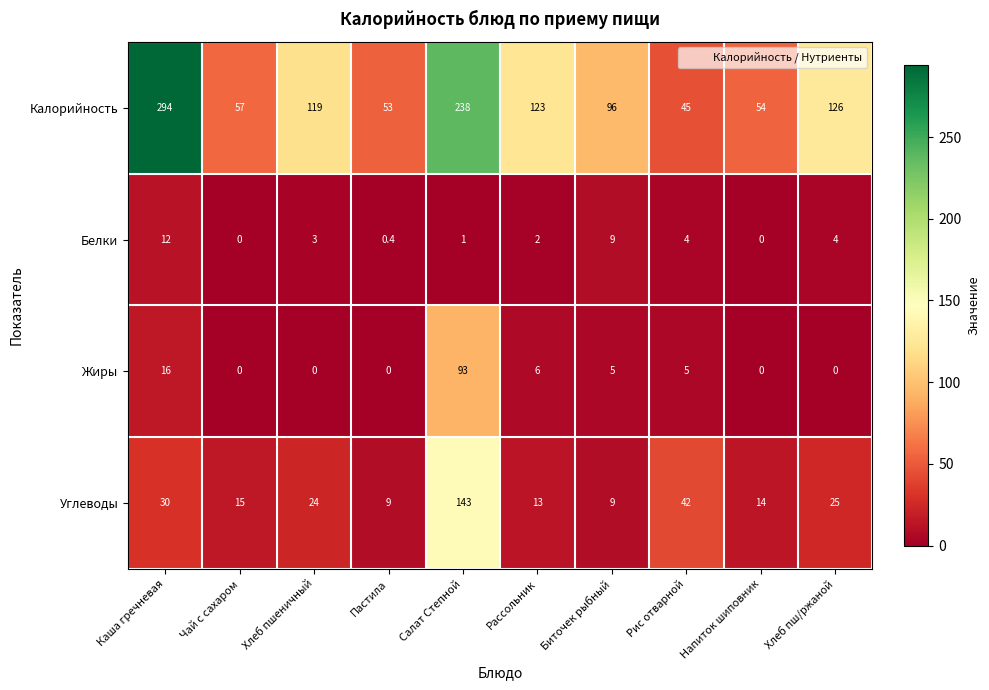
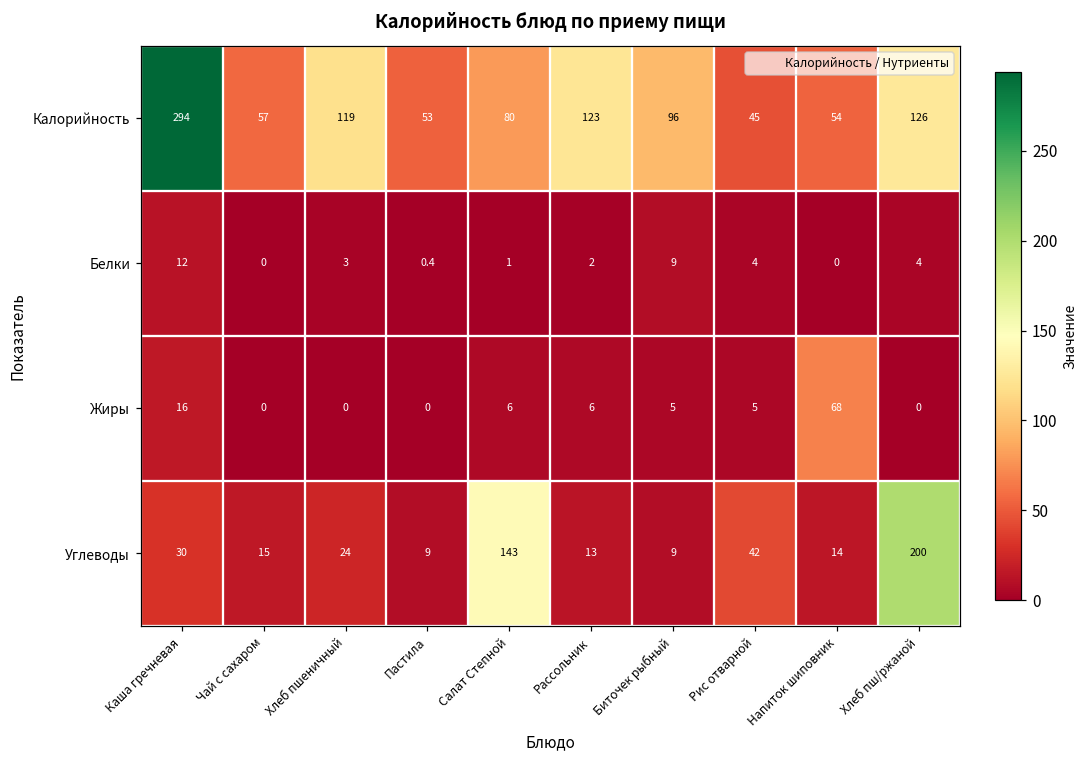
Калорийность, Салат Степной: 238 -> 80
Жиры, Салат Степной: 93 -> 6
Жиры, Напиток шиповник: 0 -> 68
Углеводы, Хлеб пш/ржаной: 25 -> 200
